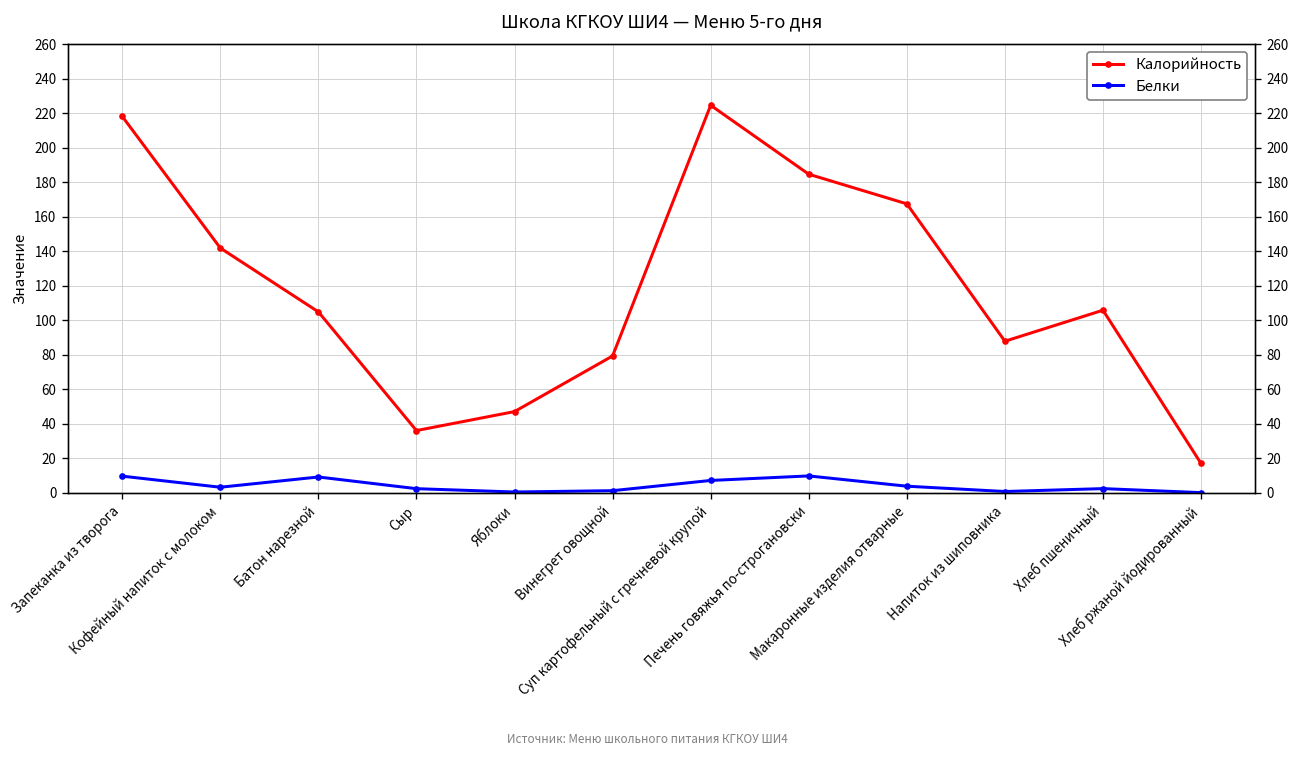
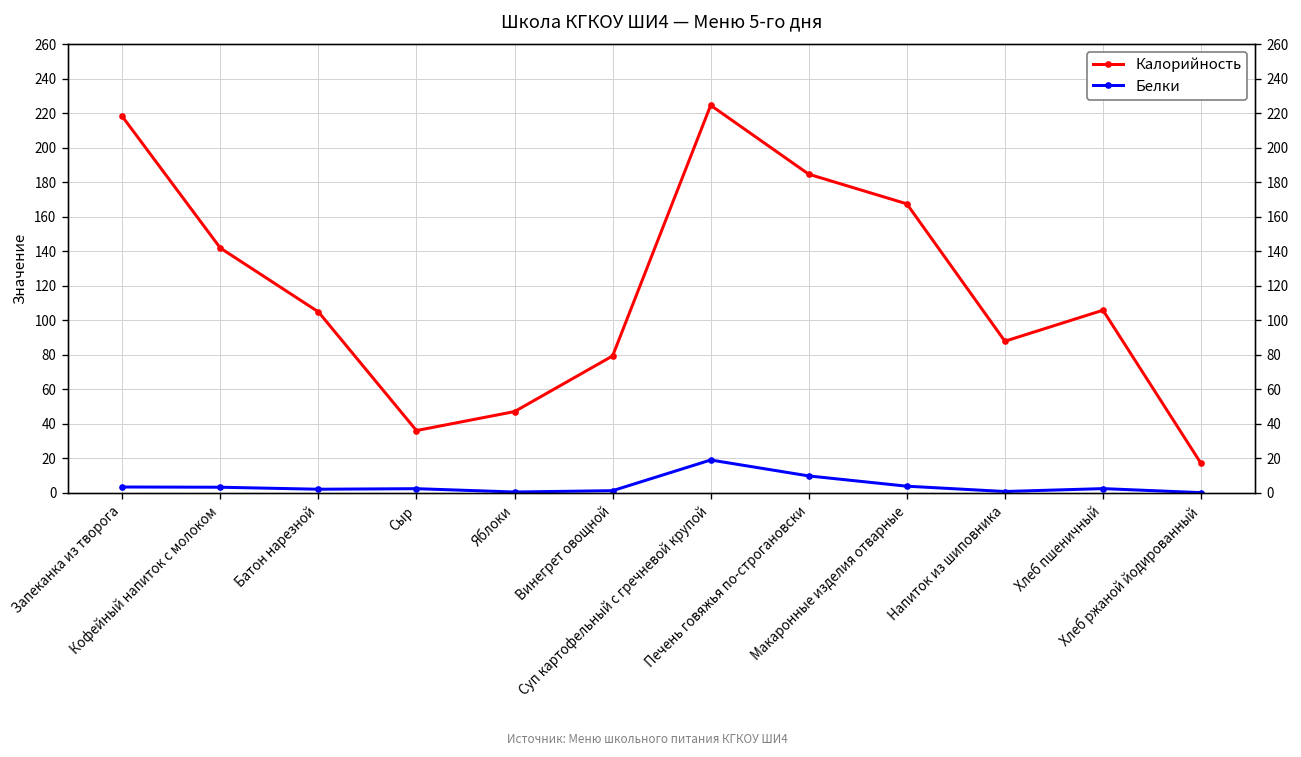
Белки, Запеканка из творога: 10 -> 3
Белки, Батон нарезной: 9 -> 2
Белки, Суп картофельный с гречневой крупой: 7 -> 19
